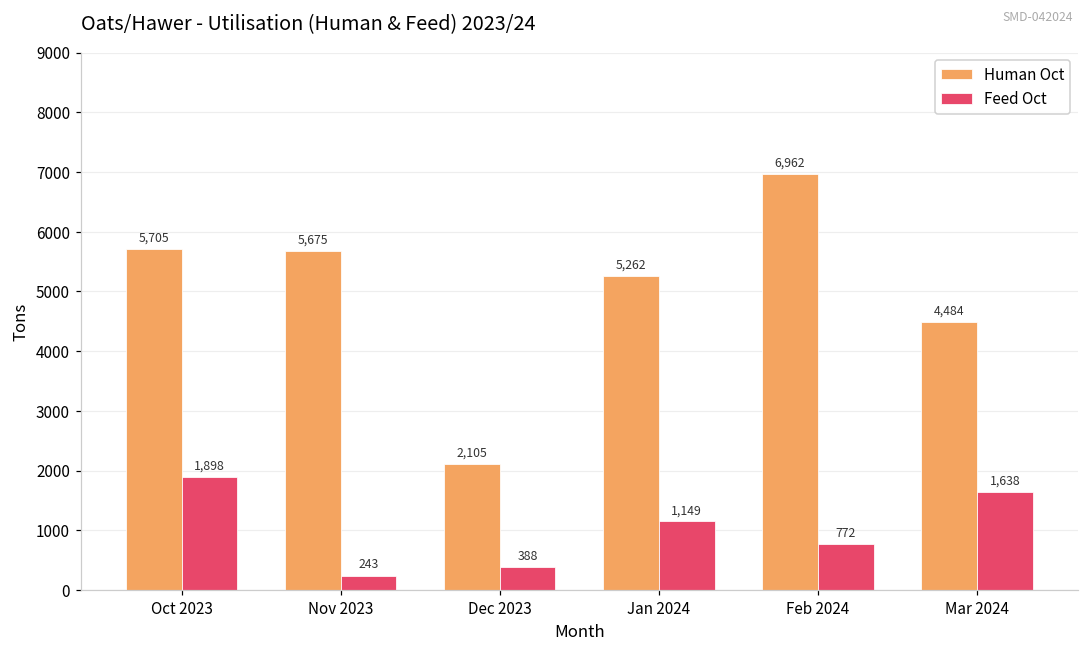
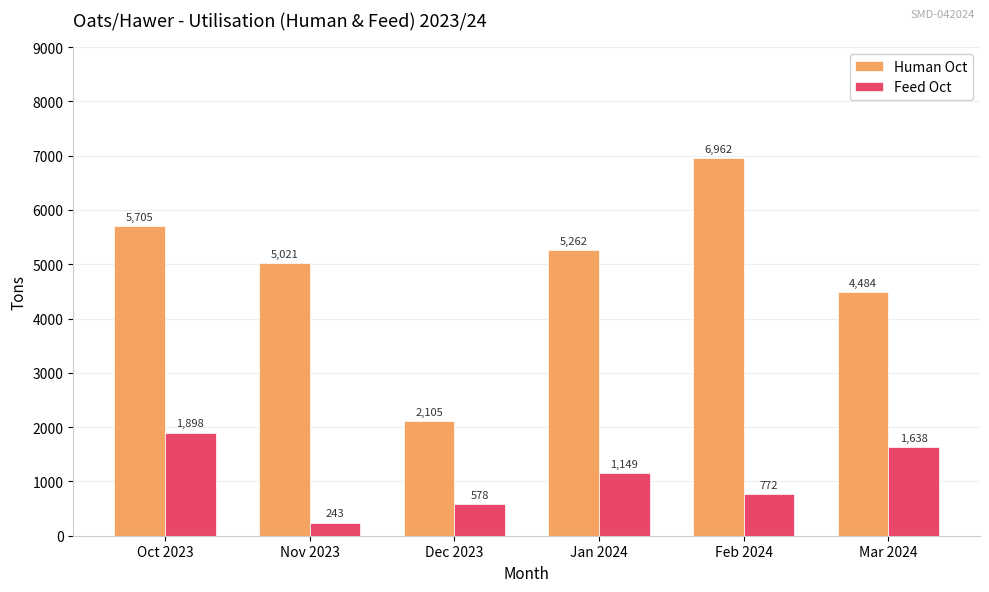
Human Oct, Nov 2023: 5,675 -> 5,021
Feed Oct, Dec 2023: 388 -> 578
